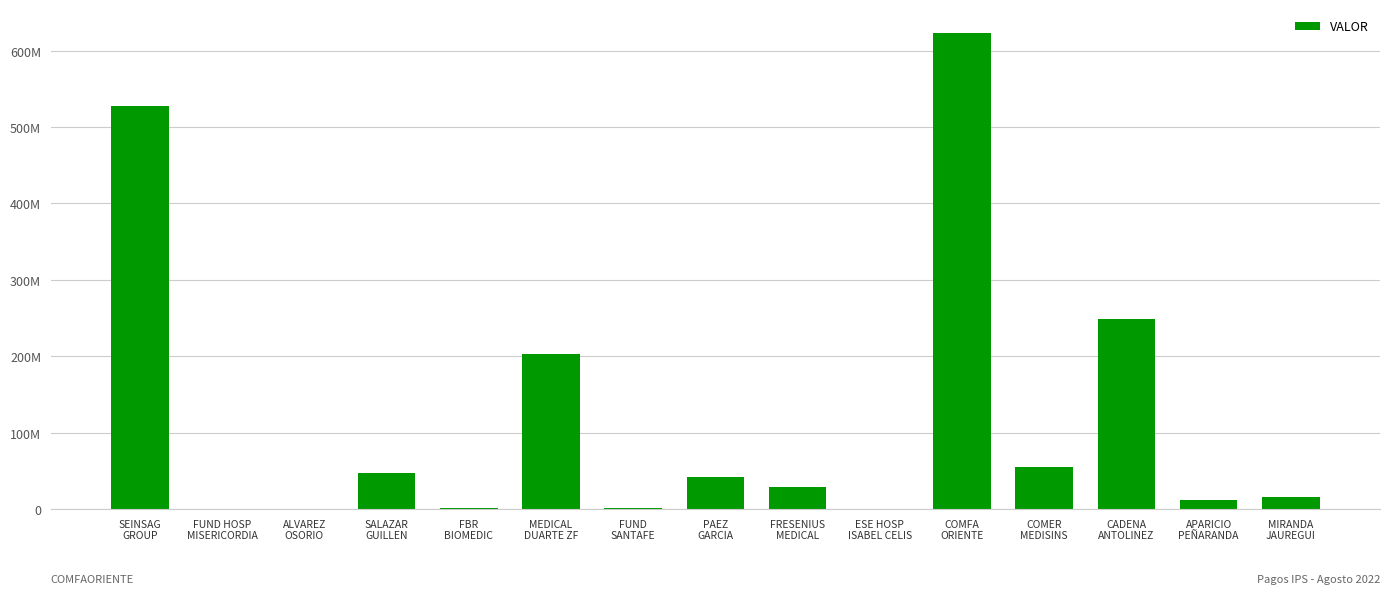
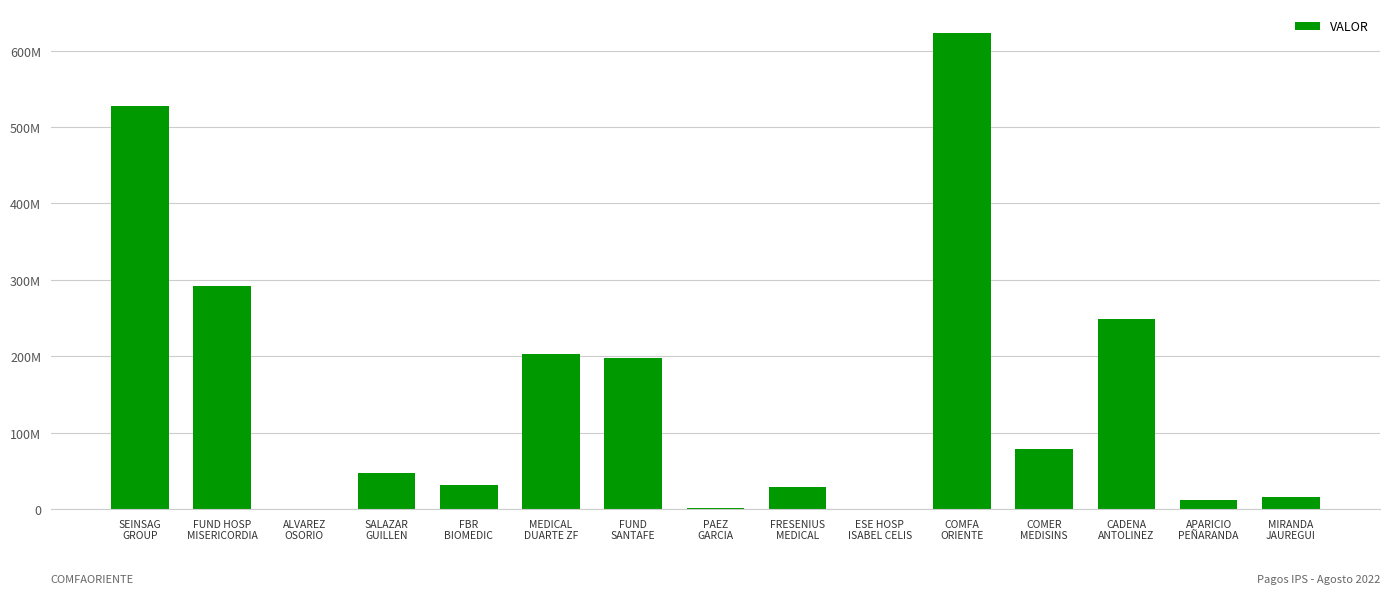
FUND HOSP MISERICORDIA: 0 -> 290000000
FBR BIOMEDIC: 0 -> 30000000
FUND SANTAFE: 0 -> 200000000
PAEZ GARCIA: 40000000 -> 0
COMER MEDISINS: 60000000 -> 80000000
